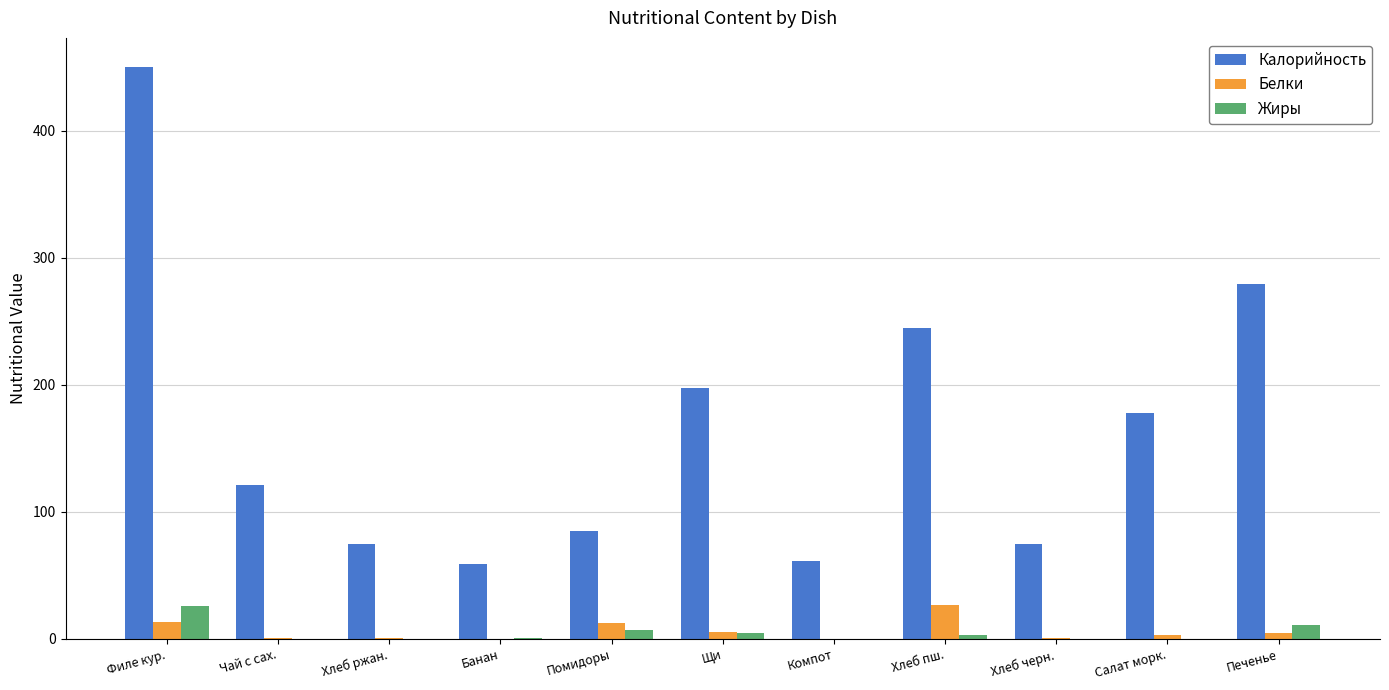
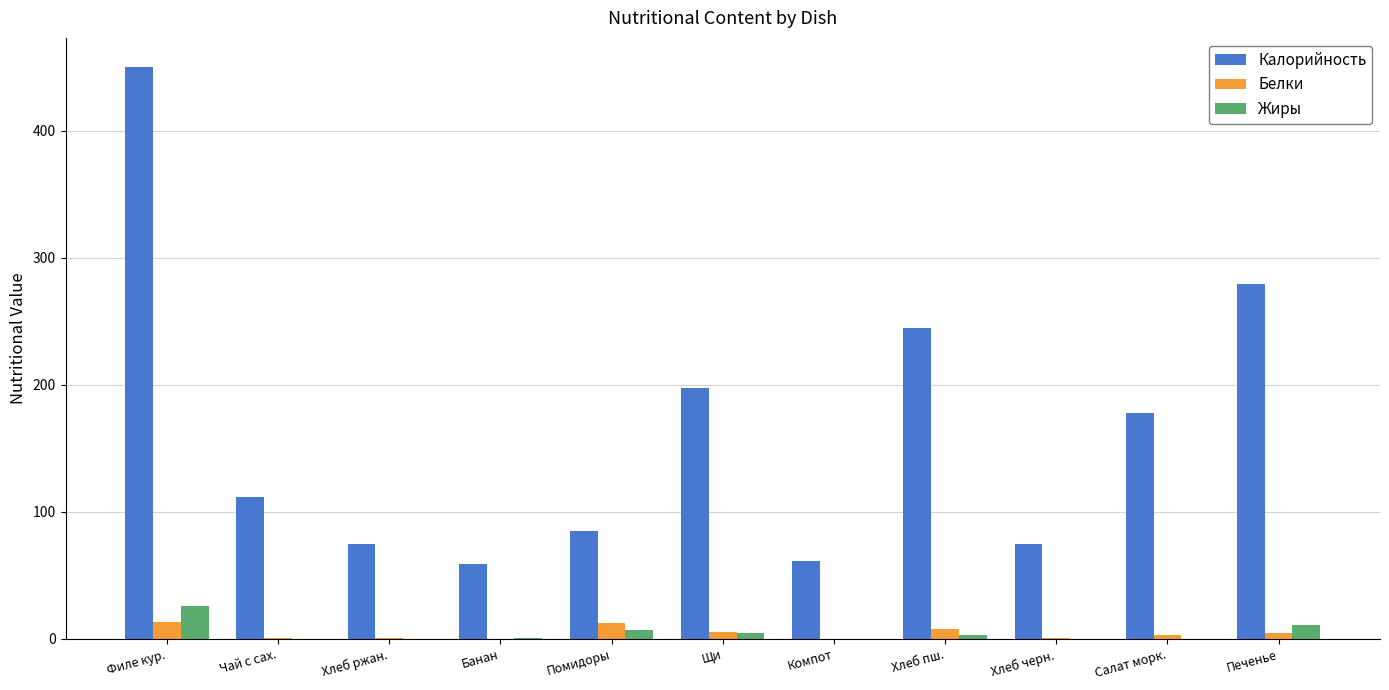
Калорийность, Чай с сах.: 121 -> 112
Белки, Хлеб пш.: 27 -> 8
